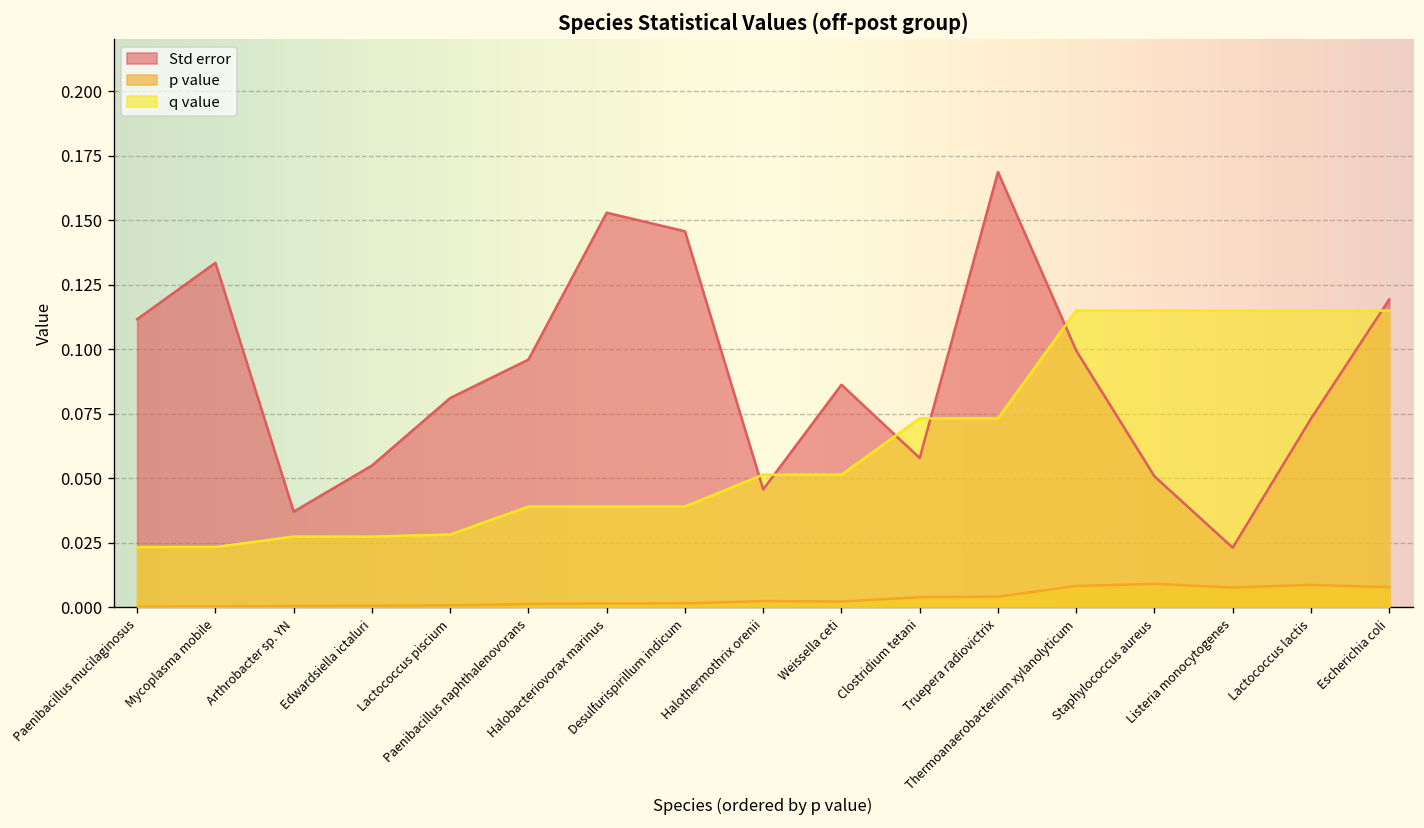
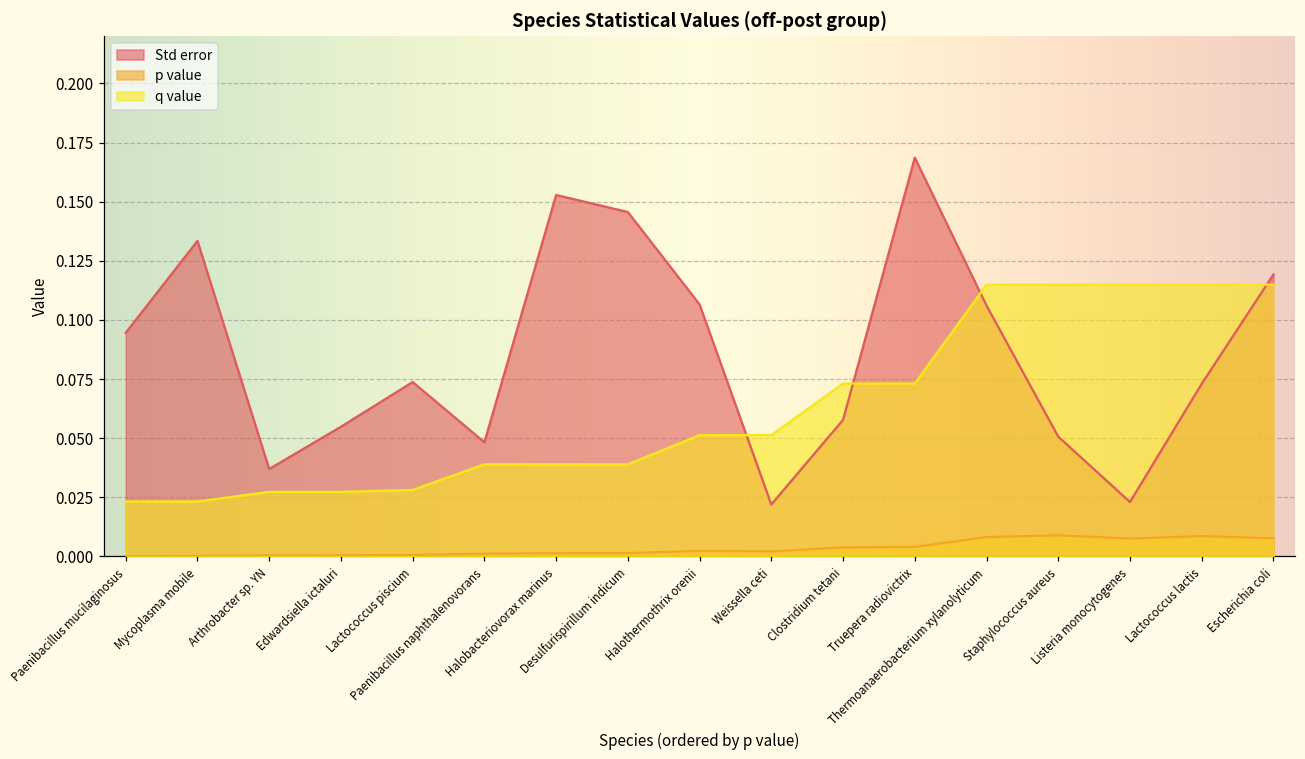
Std error, Paenibacillus mucilaginosus: 0.112 -> 0.095
Std error, Lactococcus piscium: 0.081 -> 0.074
Std error, Paenibacillus naphthalenovorans: 0.096 -> 0.048
Std error, Halothermothrix orenii: 0.046 -> 0.107
Std error, Weissella ceti: 0.086 -> 0.022
Std error, Thermoanaerobacterium xylanolyticum: 0.099 -> 0.106
